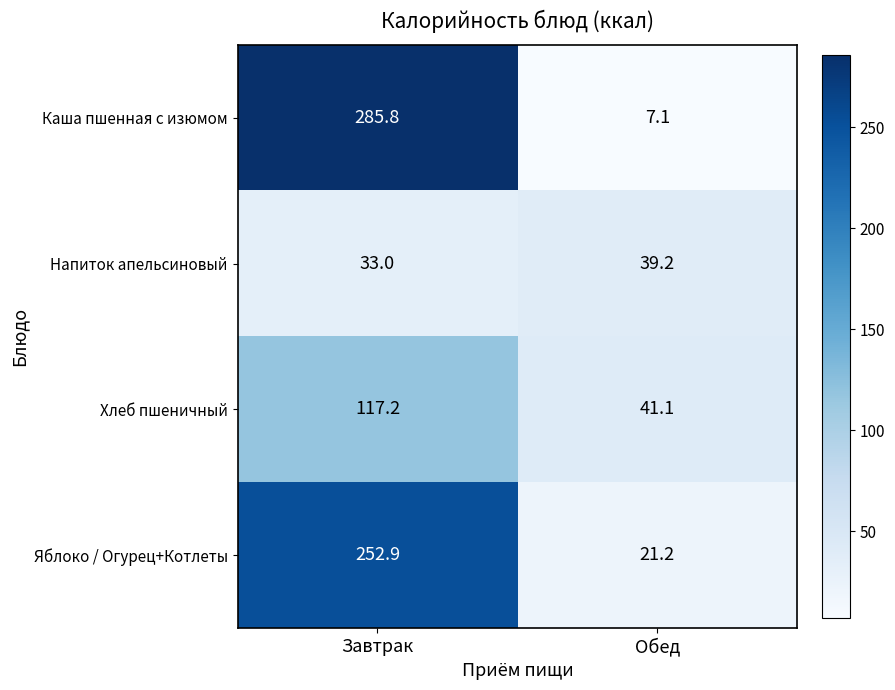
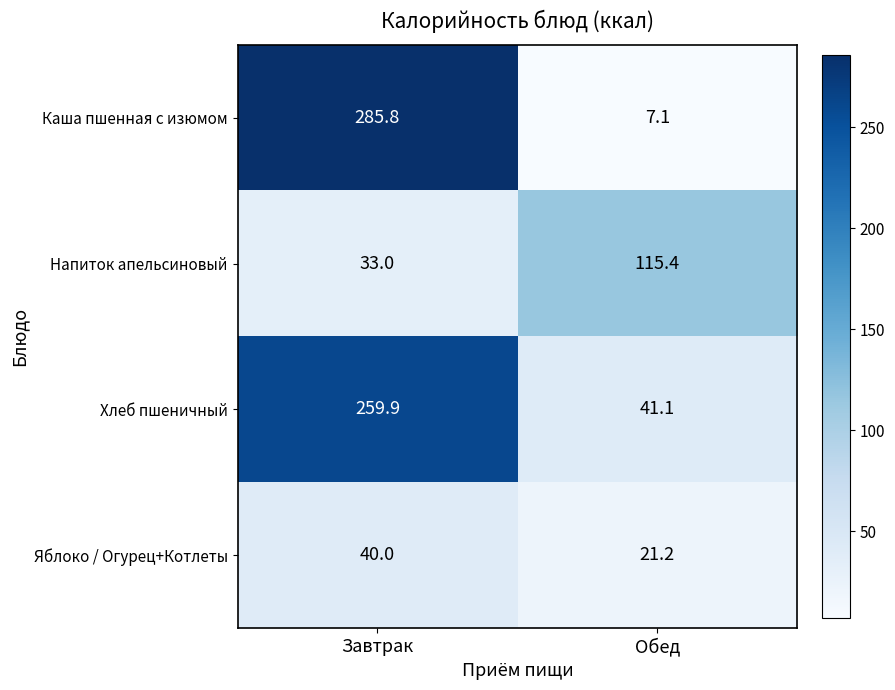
Напиток апельсиновый, Обед: 39.2 -> 115.4
Хлеб пшеничный, Завтрак: 117.2 -> 259.9
Яблоко / Огурец+Котлеты, Завтрак: 252.9 -> 40.0
